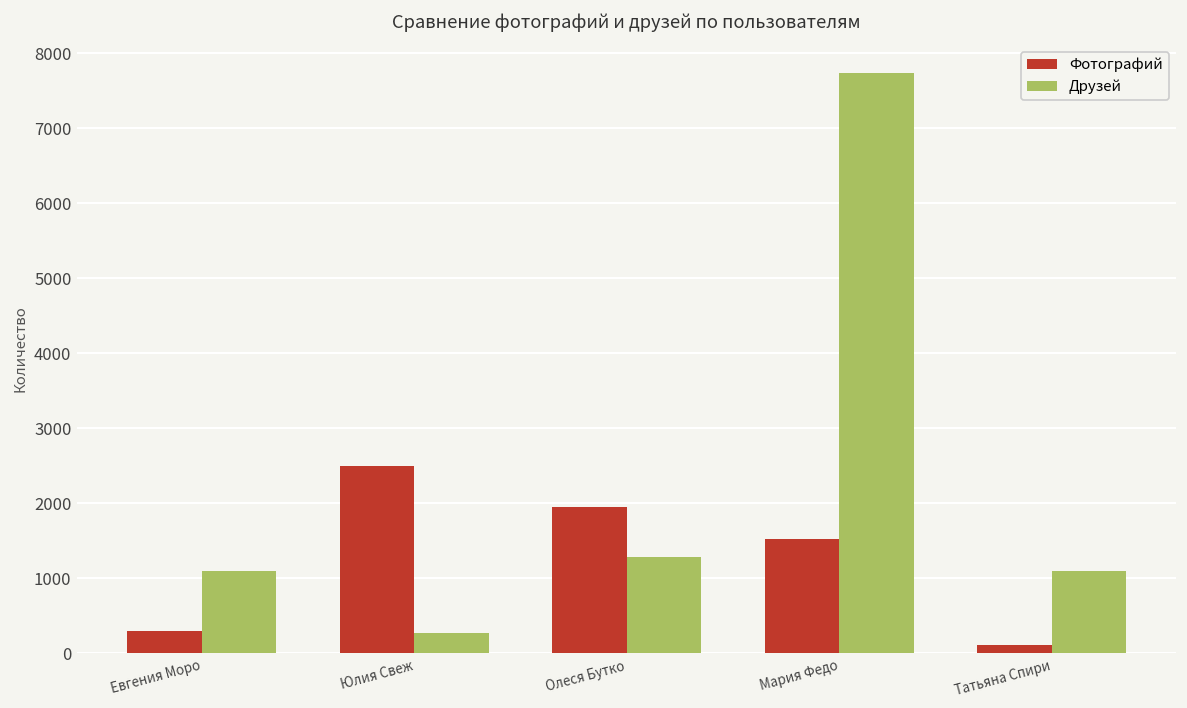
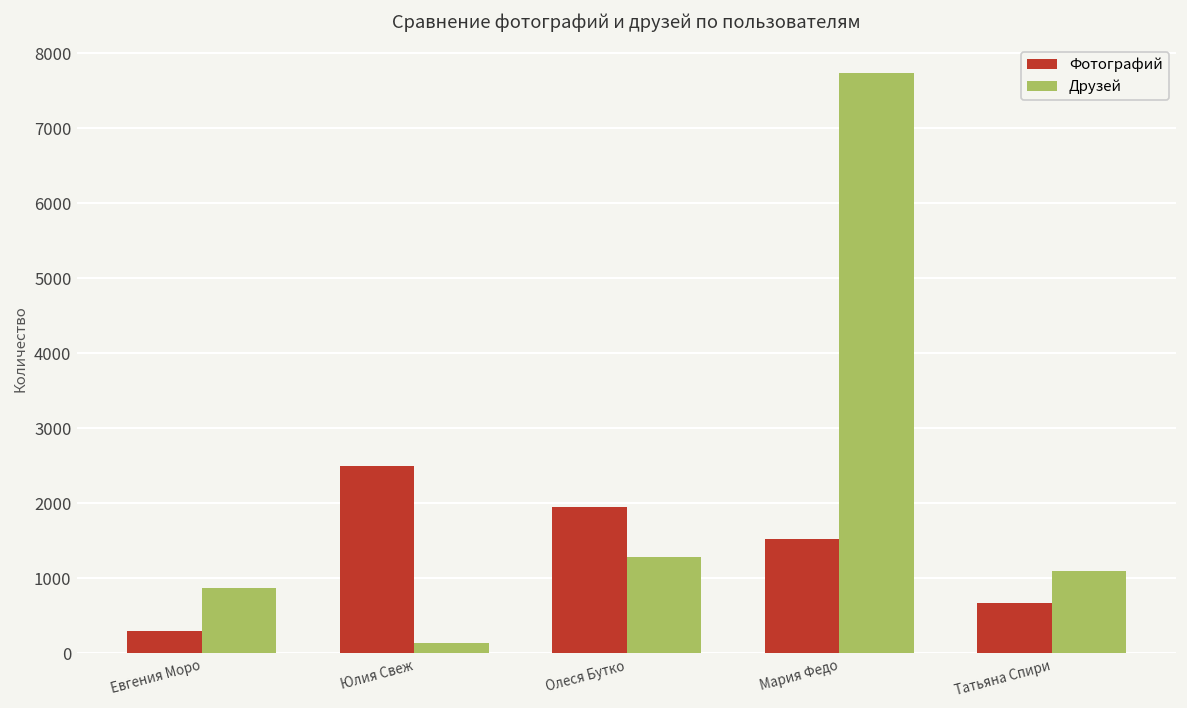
Друзей, Евгения Моро: 1100 -> 900
Друзей, Юлия Свеж: 300 -> 100
Фотографий, Татьяна Спири: 100 -> 700
